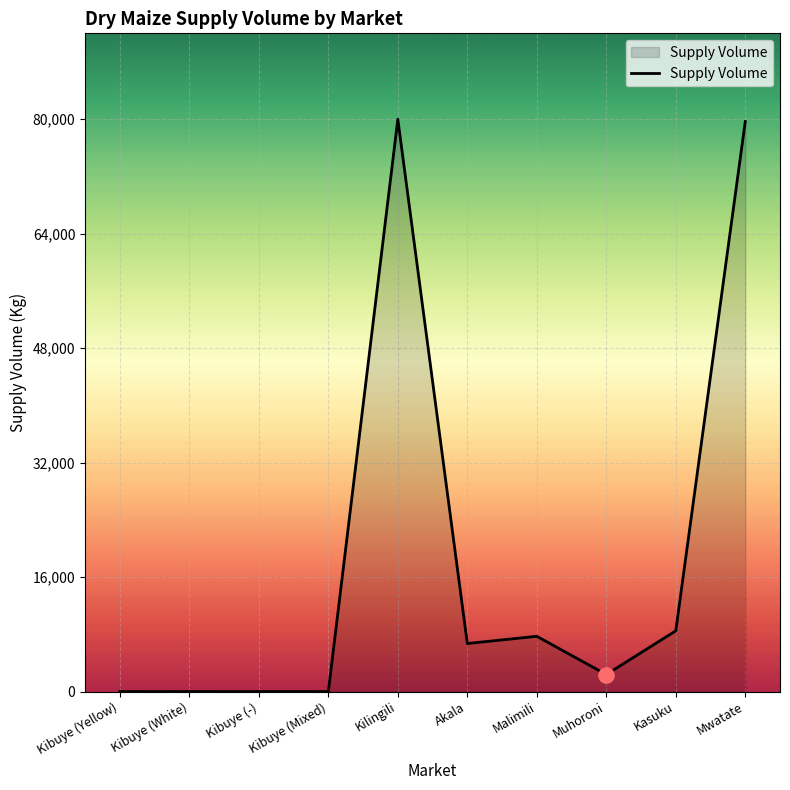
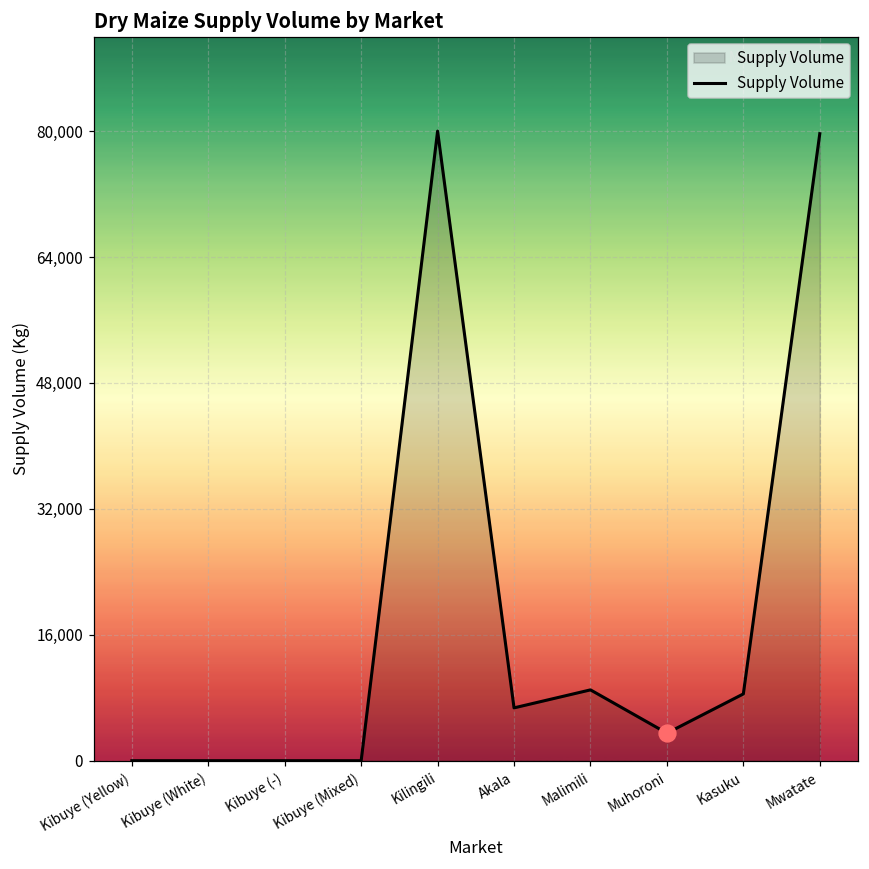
Supply Volume, Malimili: 8,000 -> 9,000
Supply Volume, Muhoroni: 2,000 -> 4,000
